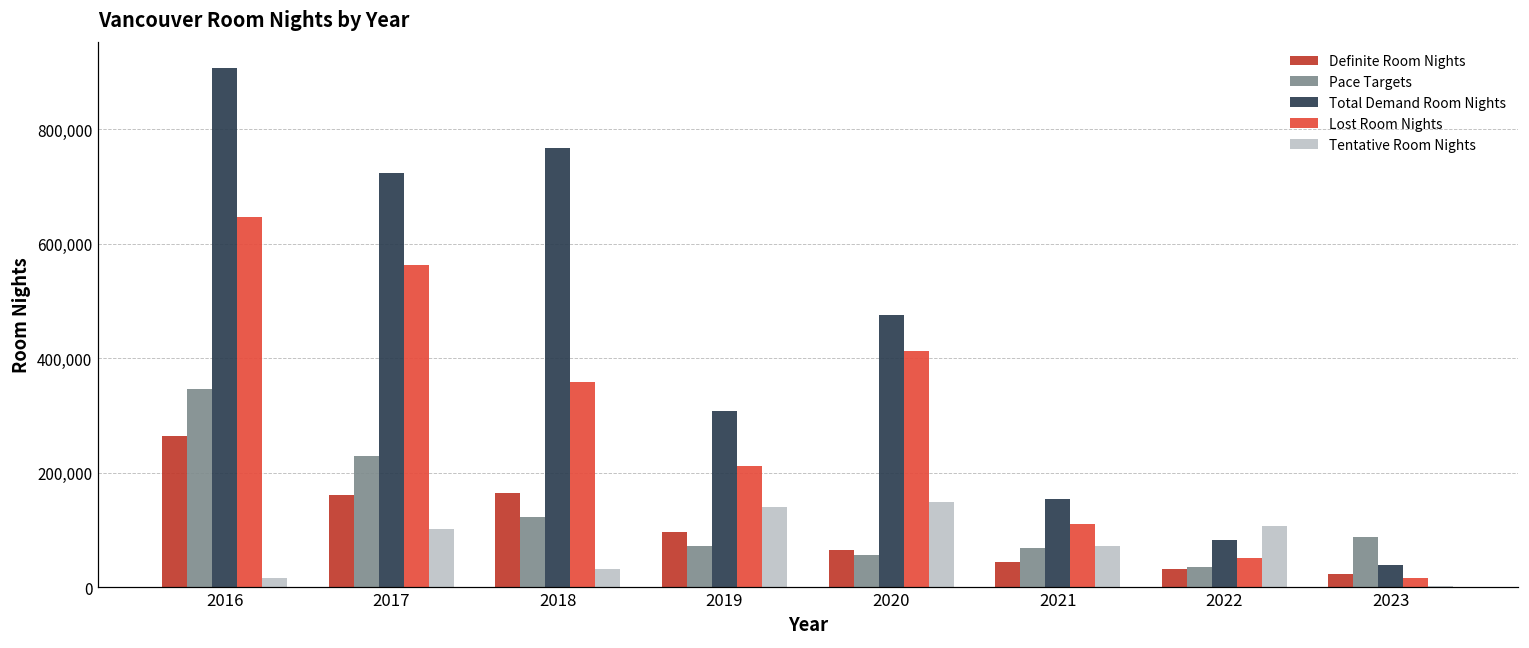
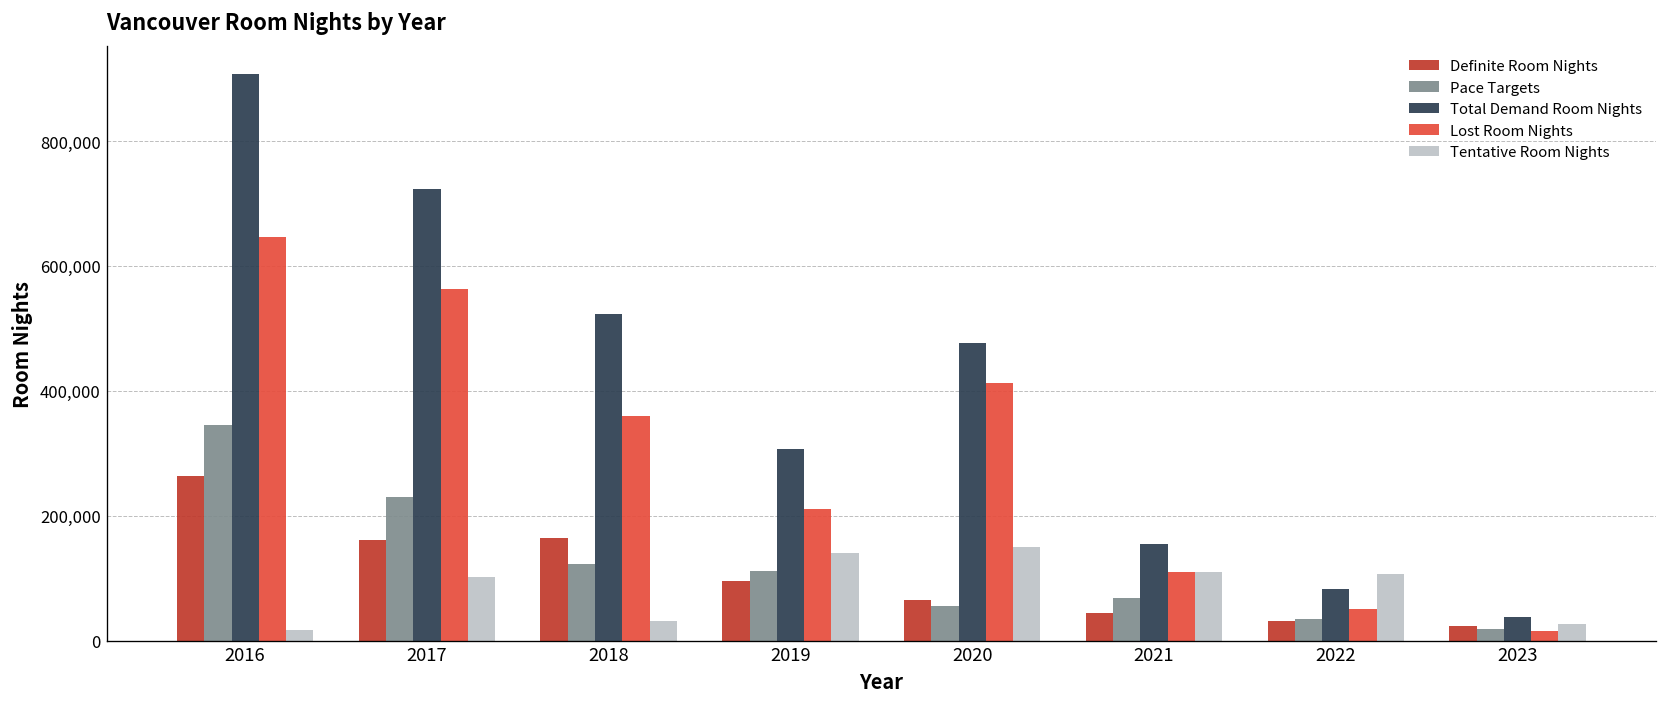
Total Demand Room Nights, 2018: 770,000 -> 520,000
Pace Targets, 2019: 70,000 -> 110,000
Tentative Room Nights, 2021: 70,000 -> 110,000
Pace Targets, 2023: 90,000 -> 20,000
Tentative Room Nights, 2023: 0 -> 30,000
